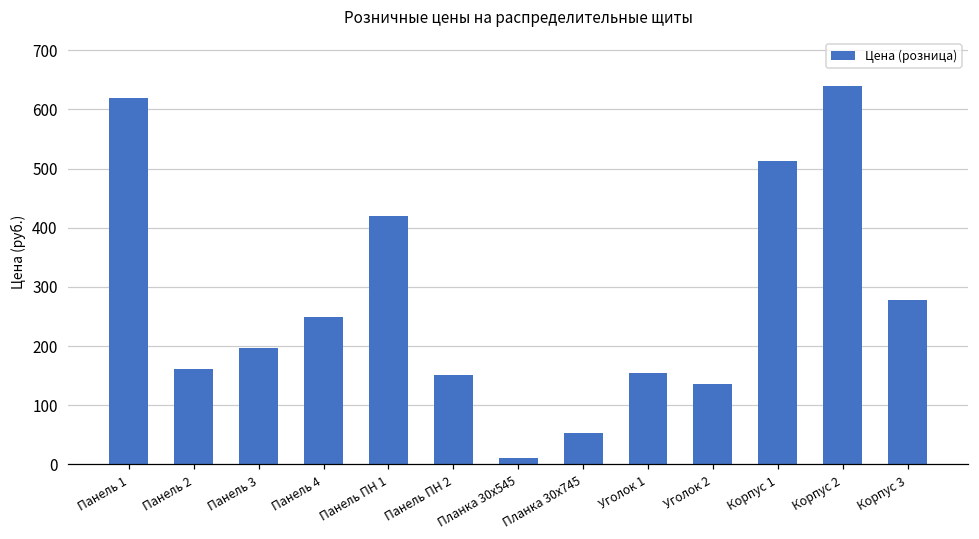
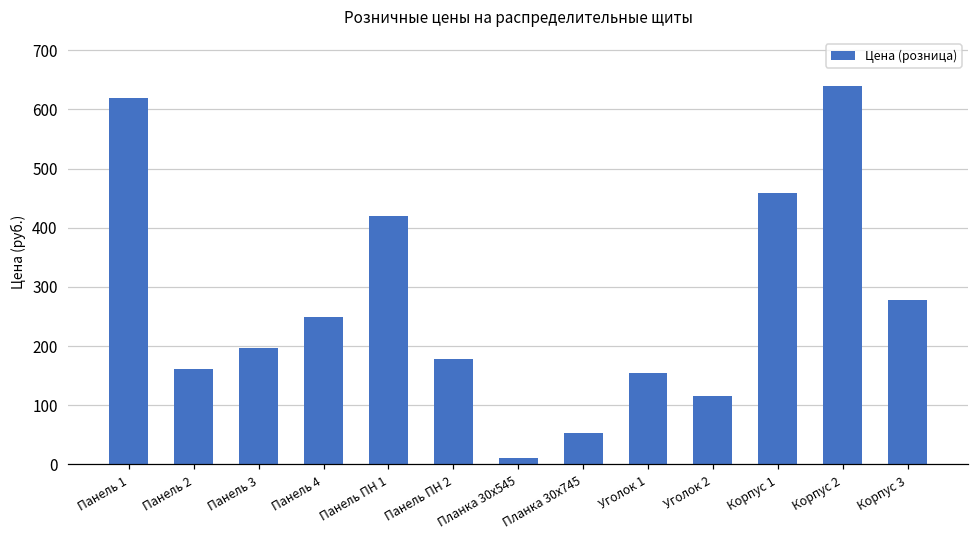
Панель ПН 2: 150 -> 180
Уголок 2: 140 -> 120
Корпус 1: 510 -> 460
